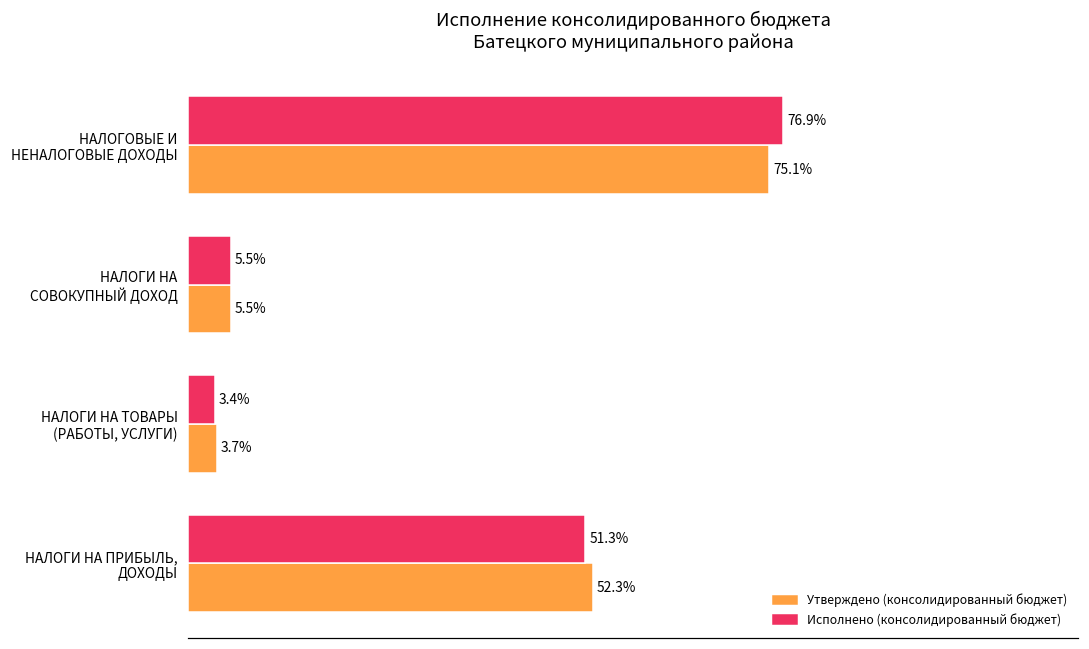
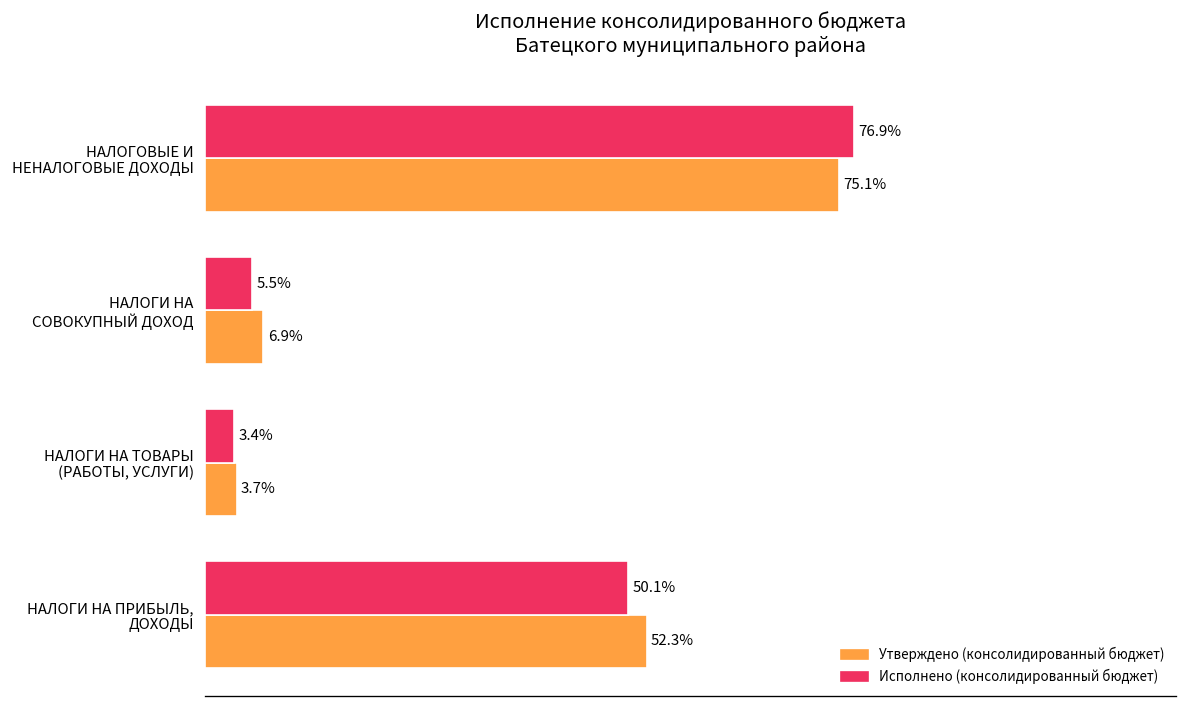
Утверждено (консолидированный бюджет), НАЛОГИ НА СОВОКУПНЫЙ ДОХОД: 5.5% -> 6.9%
Исполнено (консолидированный бюджет), НАЛОГИ НА ПРИБЫЛЬ, ДОХОДЫ: 51.3% -> 50.1%
